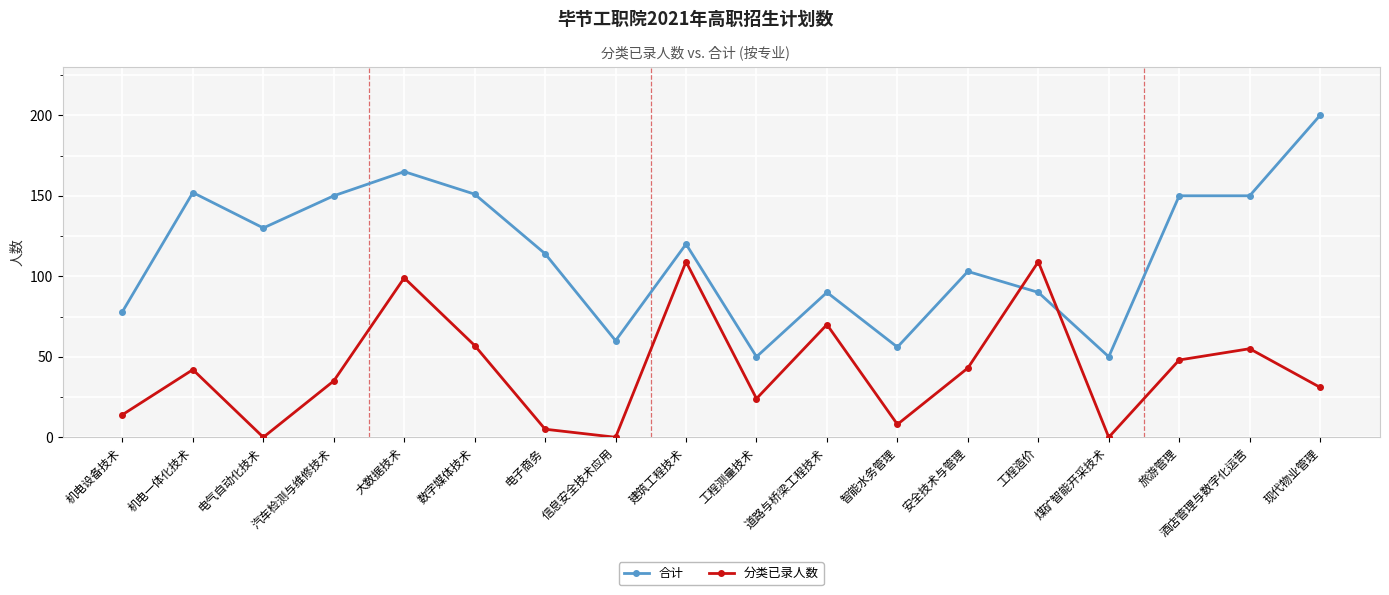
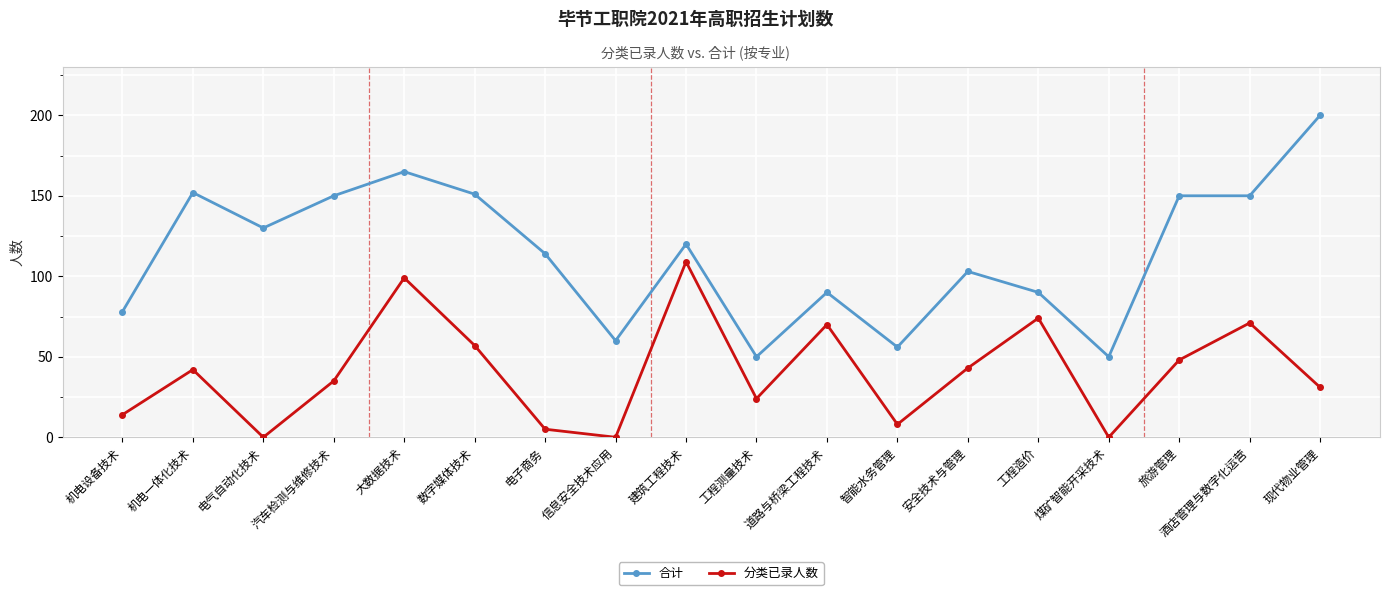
分类已录人数, 工程造价: 109 -> 74
分类已录人数, 酒店管理与数字化运营: 55 -> 71
